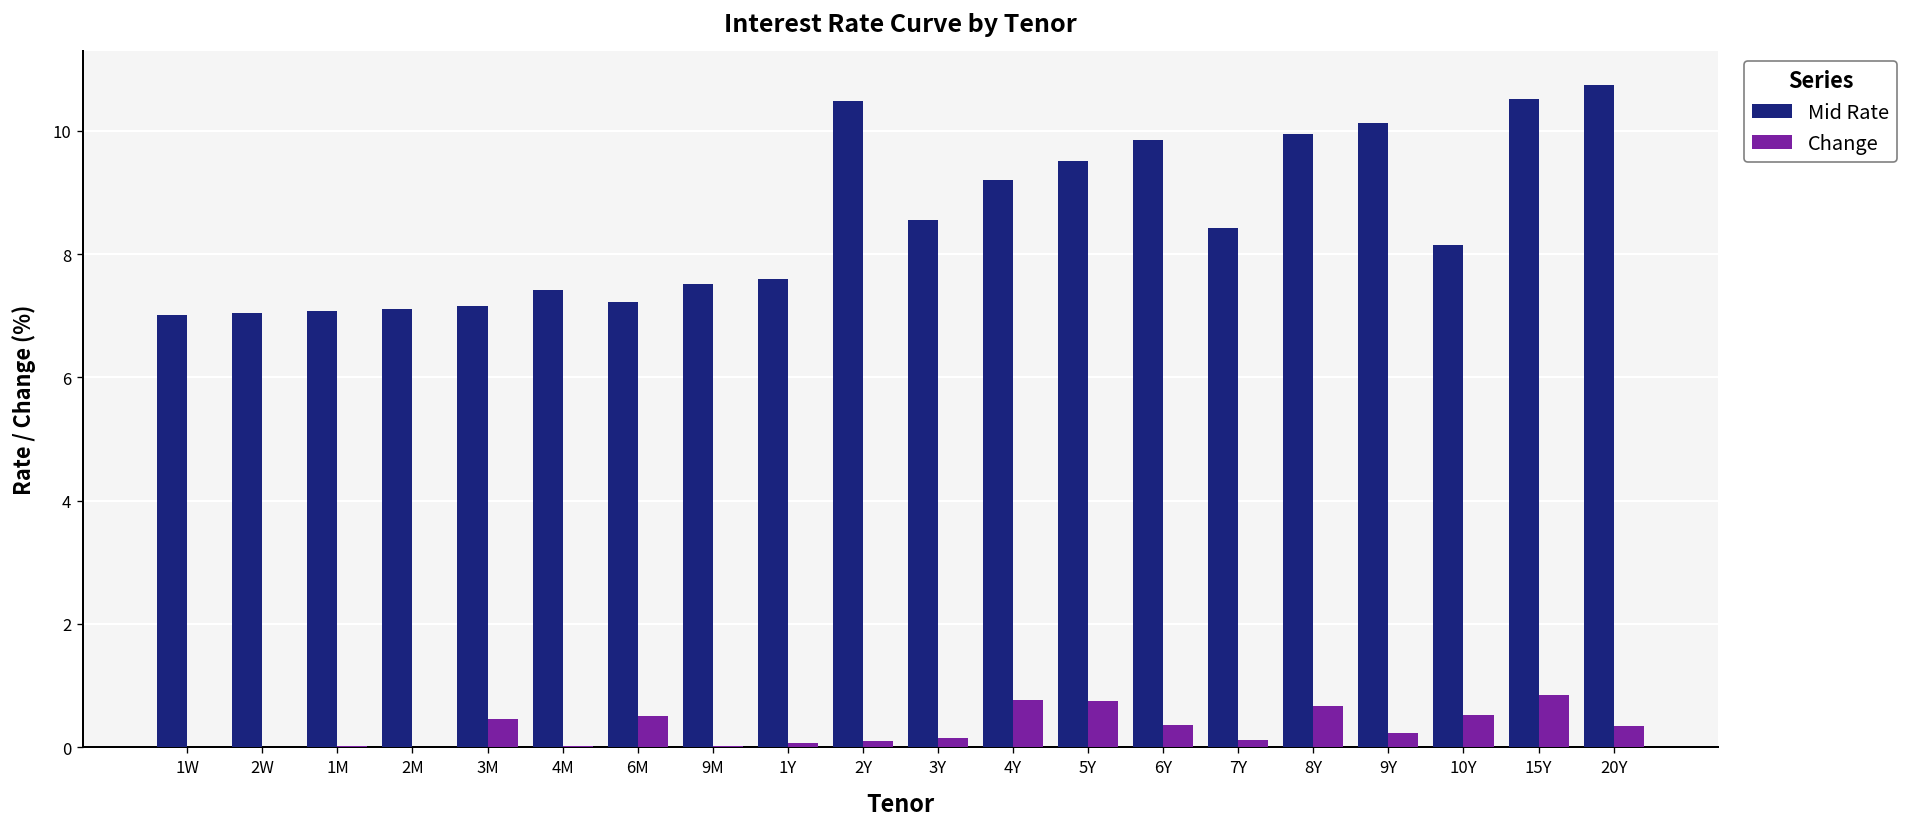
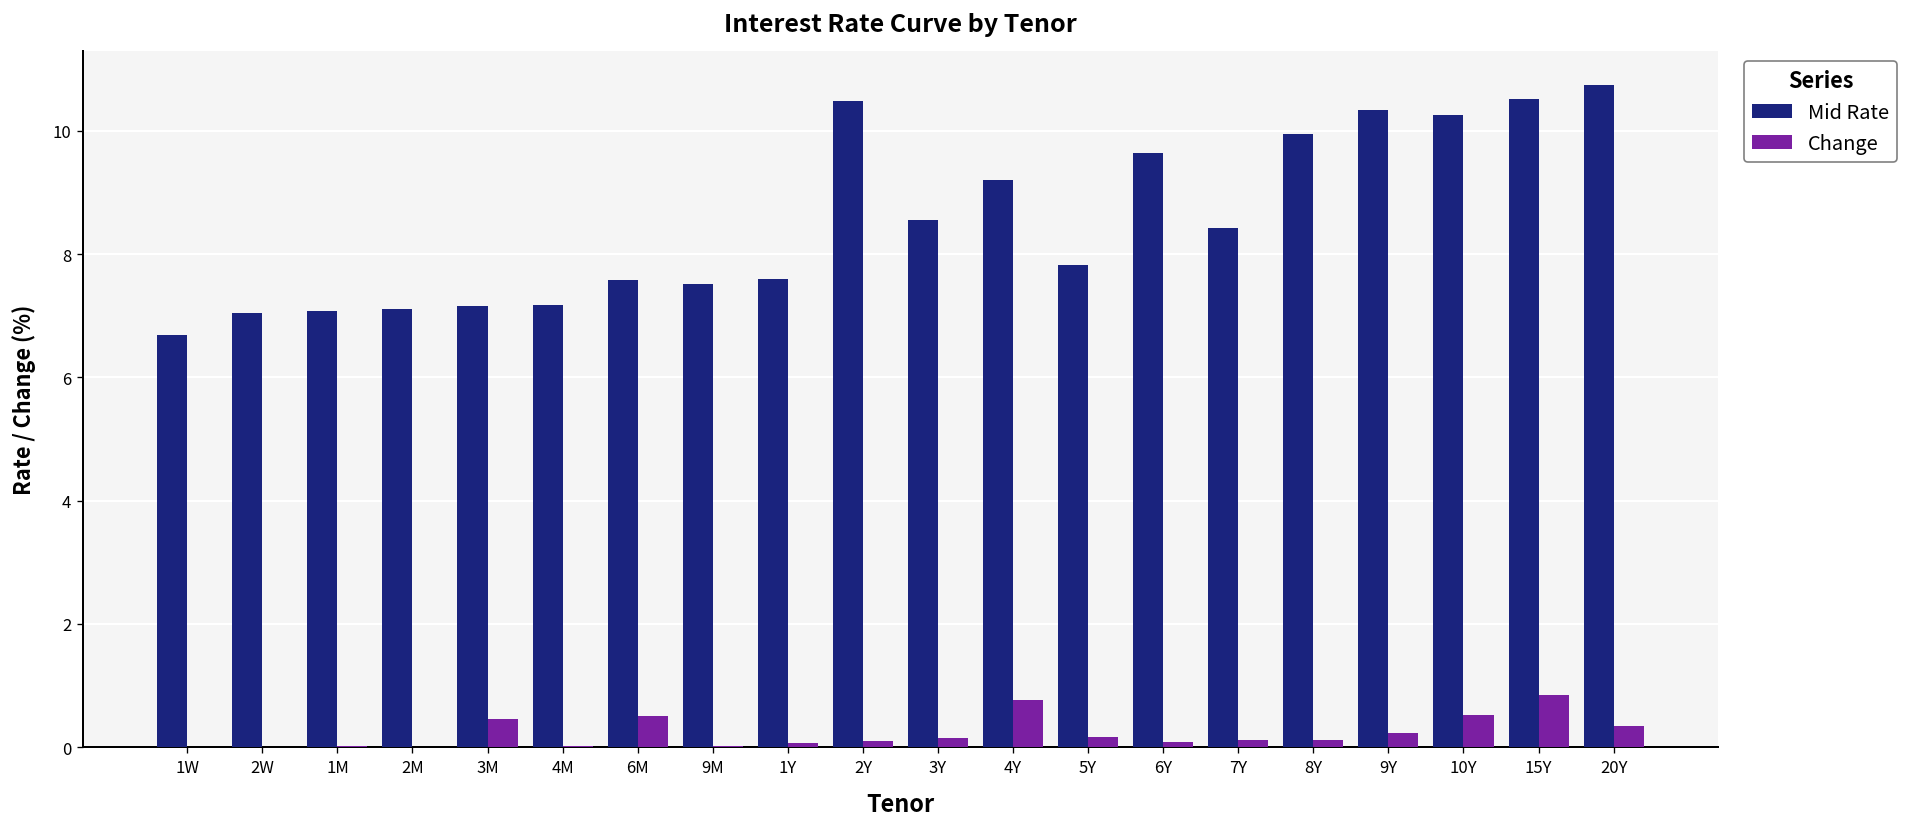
Mid Rate, 1W: 7.0 -> 6.7
Mid Rate, 4M: 7.4 -> 7.2
Mid Rate, 6M: 7.2 -> 7.6
Mid Rate, 5Y: 9.5 -> 7.8
Change, 5Y: 0.7 -> 0.2
Mid Rate, 6Y: 9.9 -> 9.6
Change, 6Y: 0.4 -> 0.1
Change, 8Y: 0.7 -> 0.1
Mid Rate, 9Y: 10.1 -> 10.3
Mid Rate, 10Y: 8.1 -> 10.3
